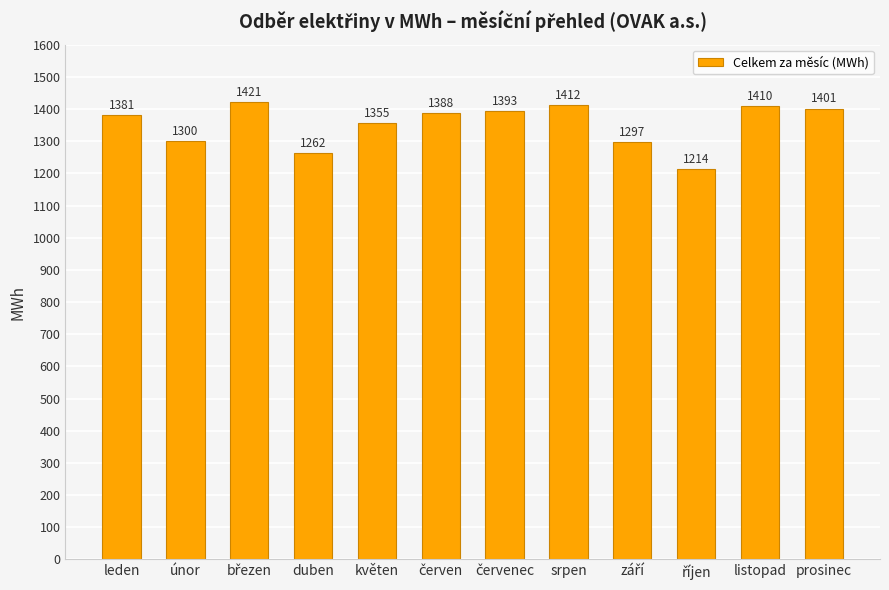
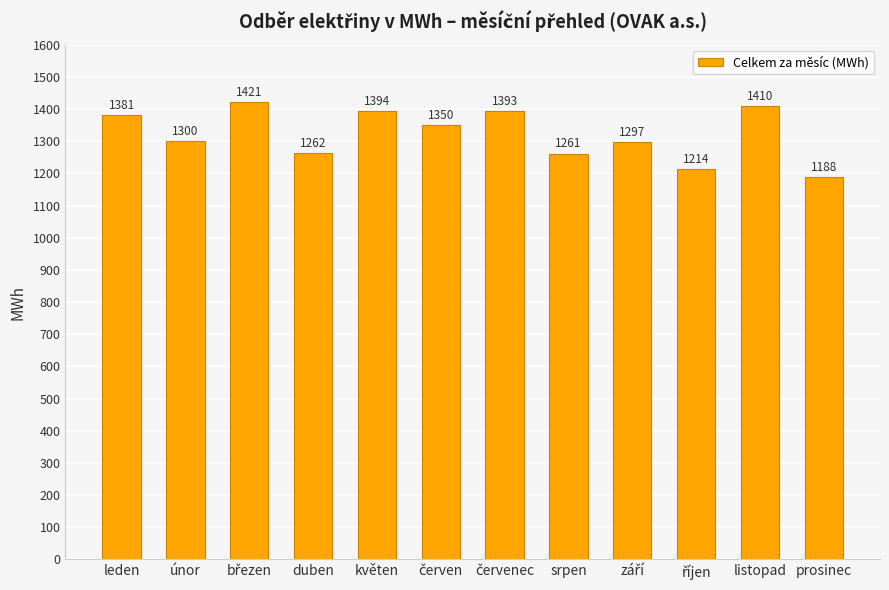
květen: 1355 -> 1394
červen: 1388 -> 1350
srpen: 1412 -> 1261
prosinec: 1401 -> 1188
